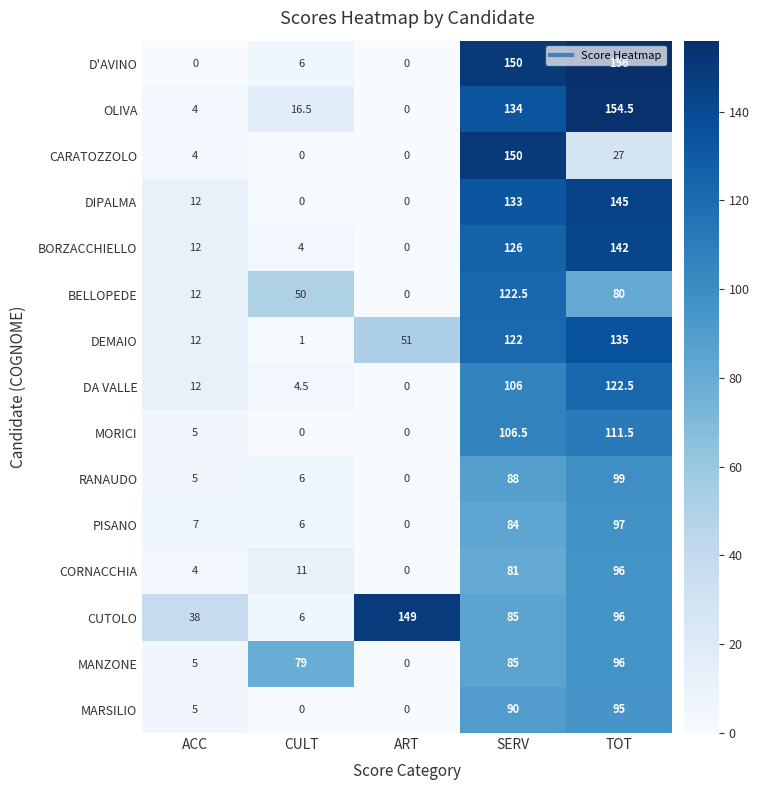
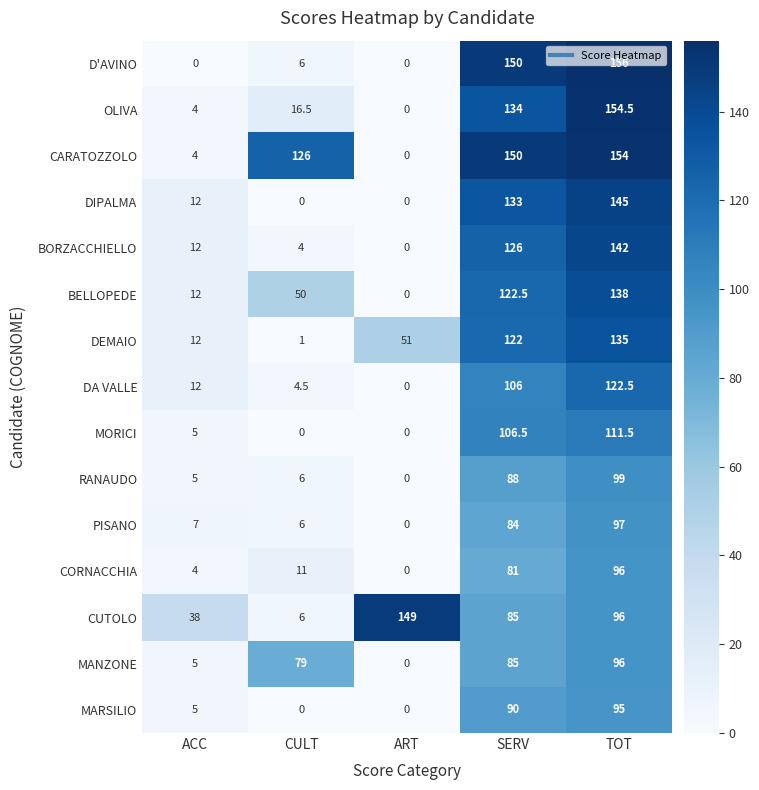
CARATOZZOLO, CULT: 0 -> 126
CARATOZZOLO, TOT: 27 -> 154
BELLOPEDE, TOT: 80 -> 138
